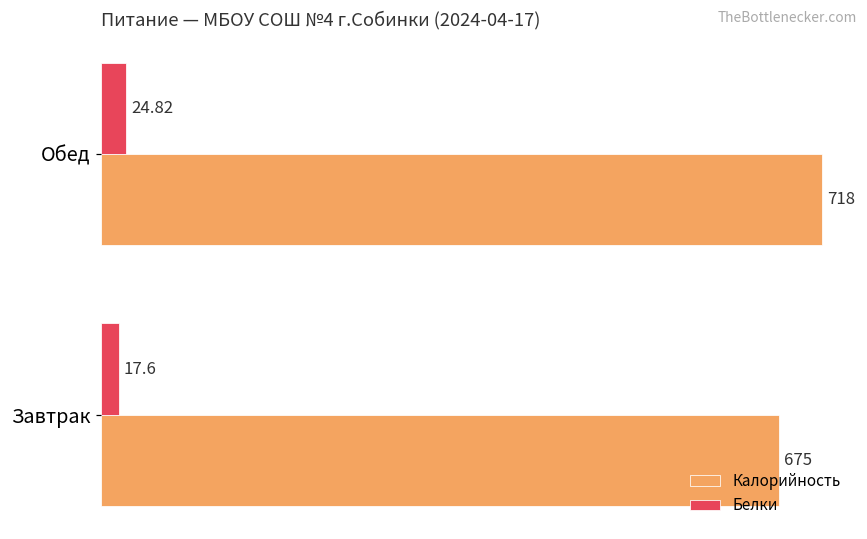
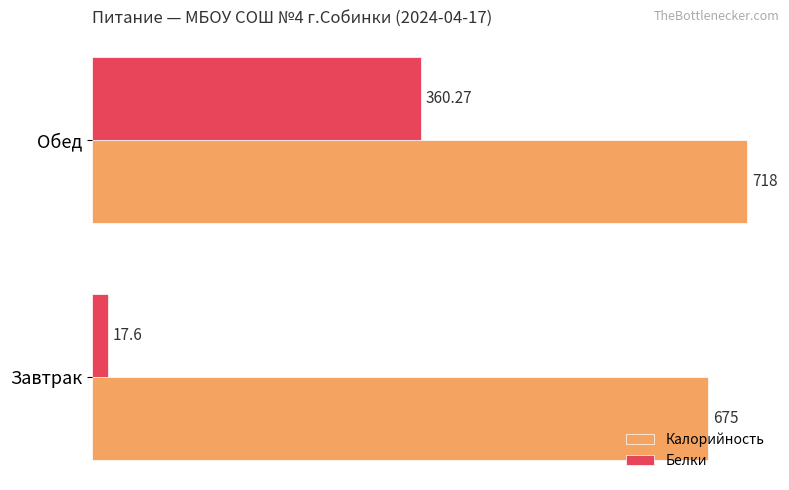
Белки, Обед: 24.82 -> 360.27
